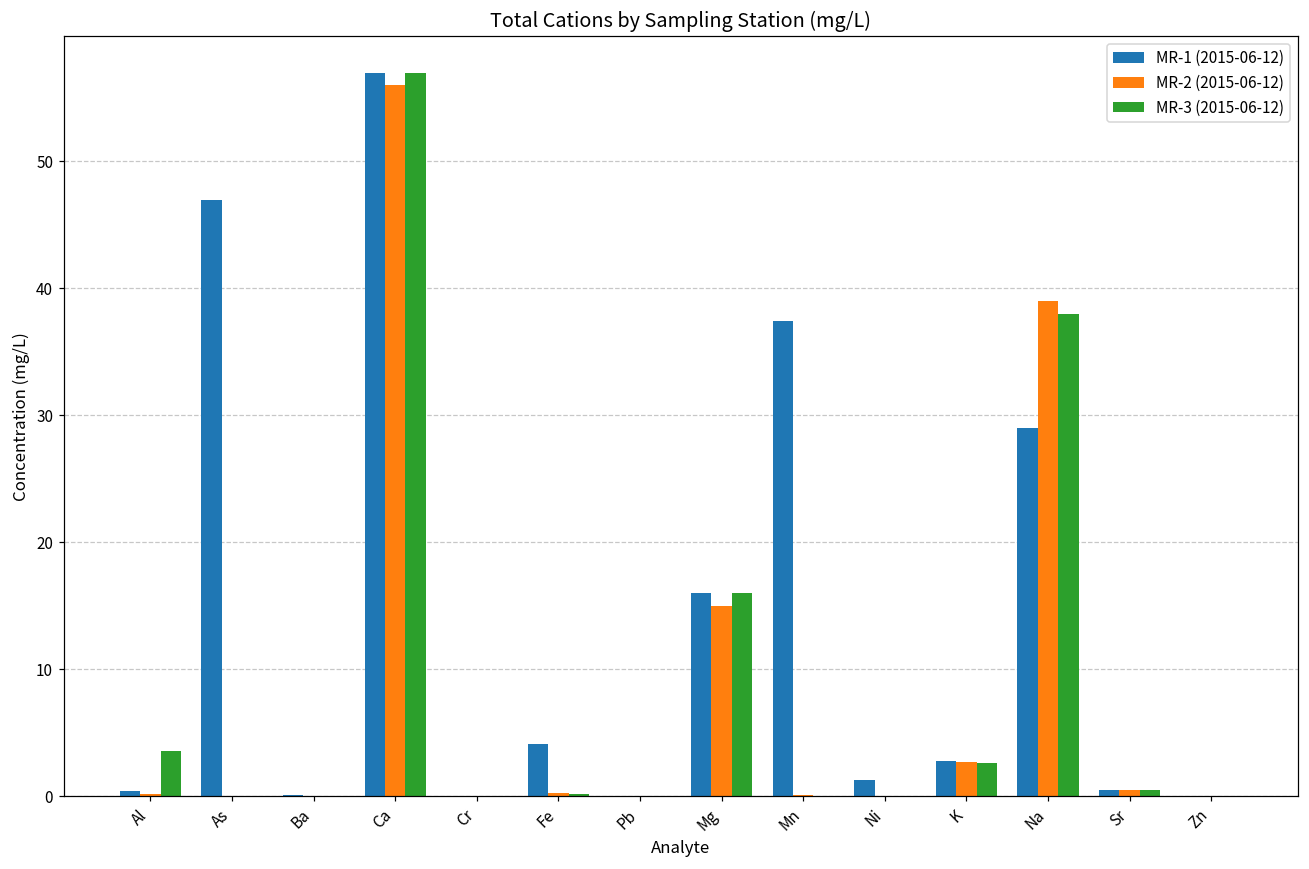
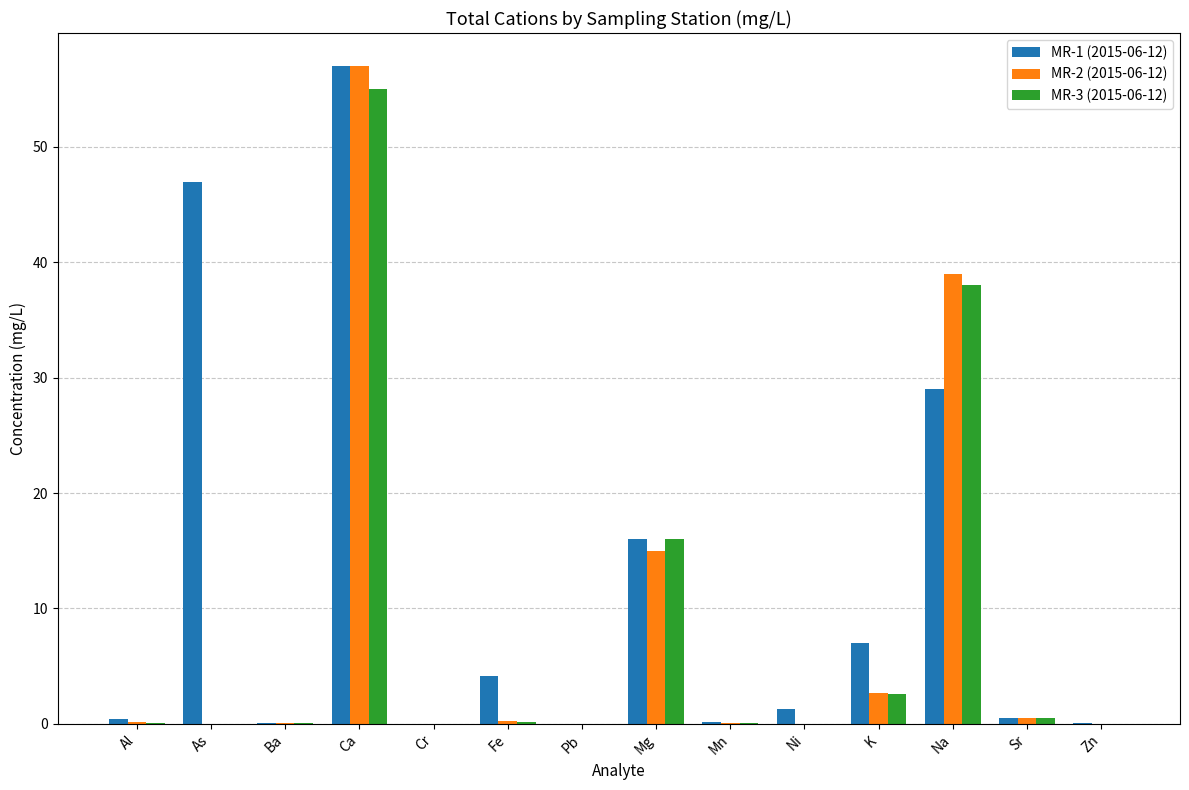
MR-3 (2015-06-12), Al: 3.6 -> 0.1
MR-2 (2015-06-12), Ca: 56 -> 57
MR-3 (2015-06-12), Ca: 57 -> 55
MR-1 (2015-06-12), Mn: 37.4 -> 0.2
MR-1 (2015-06-12), K: 2.8 -> 7.0
